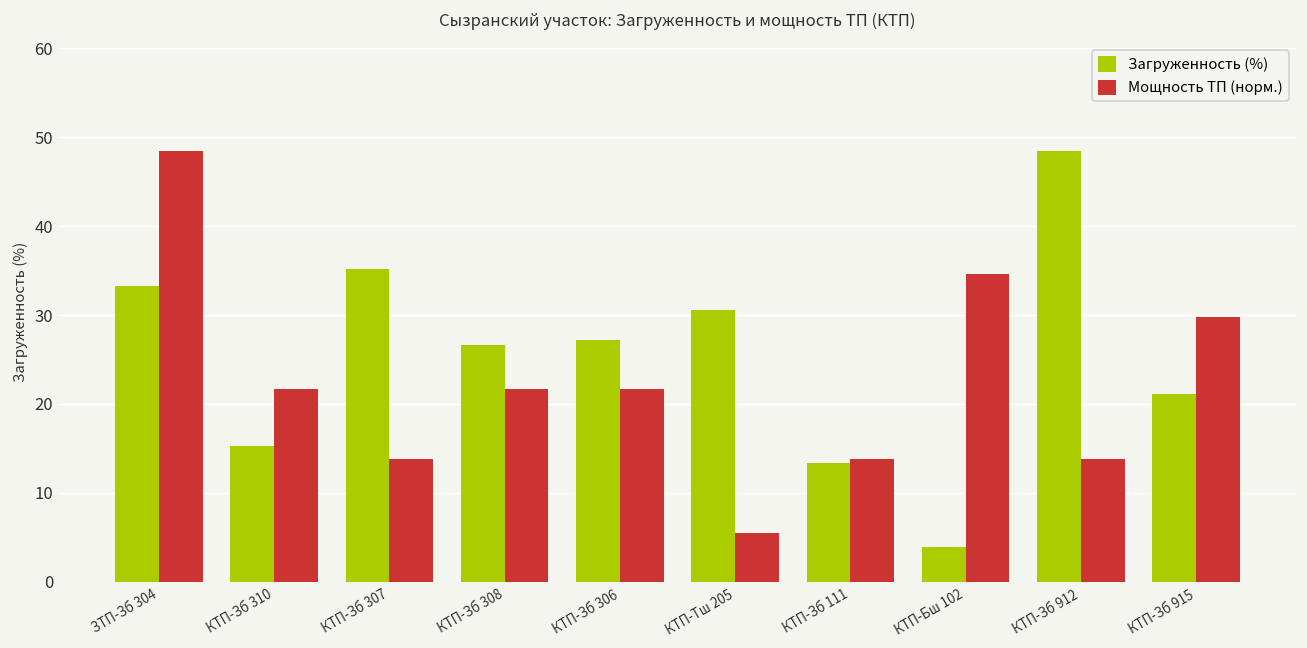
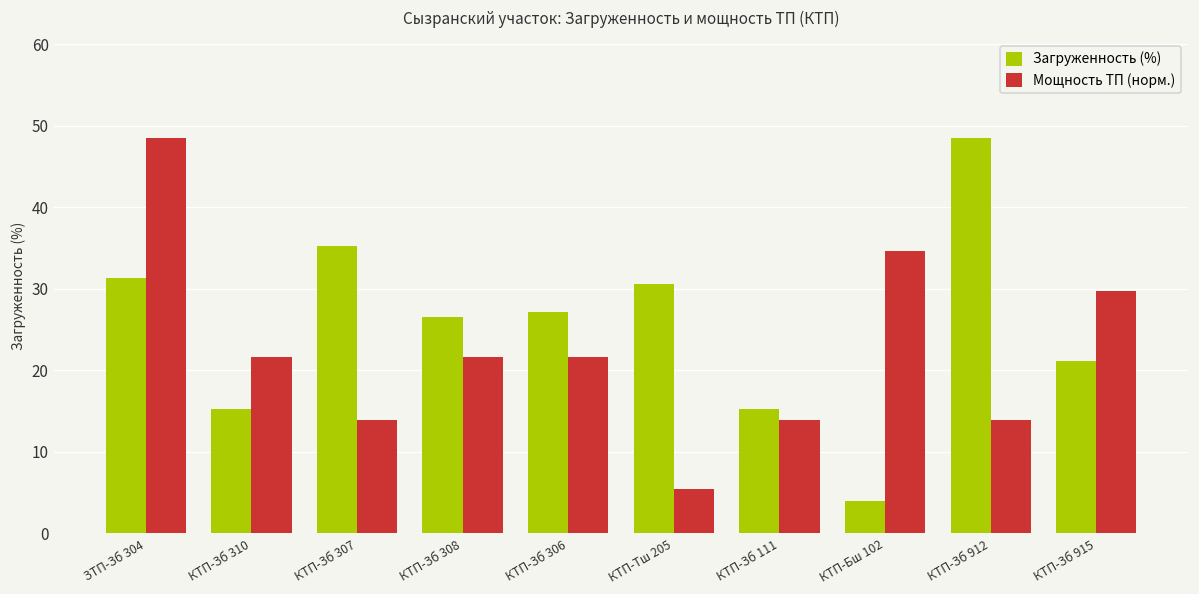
Загруженность (%), ЗТП-Зб 304: 33 -> 31
Загруженность (%), КТП-Зб 111: 13 -> 15
